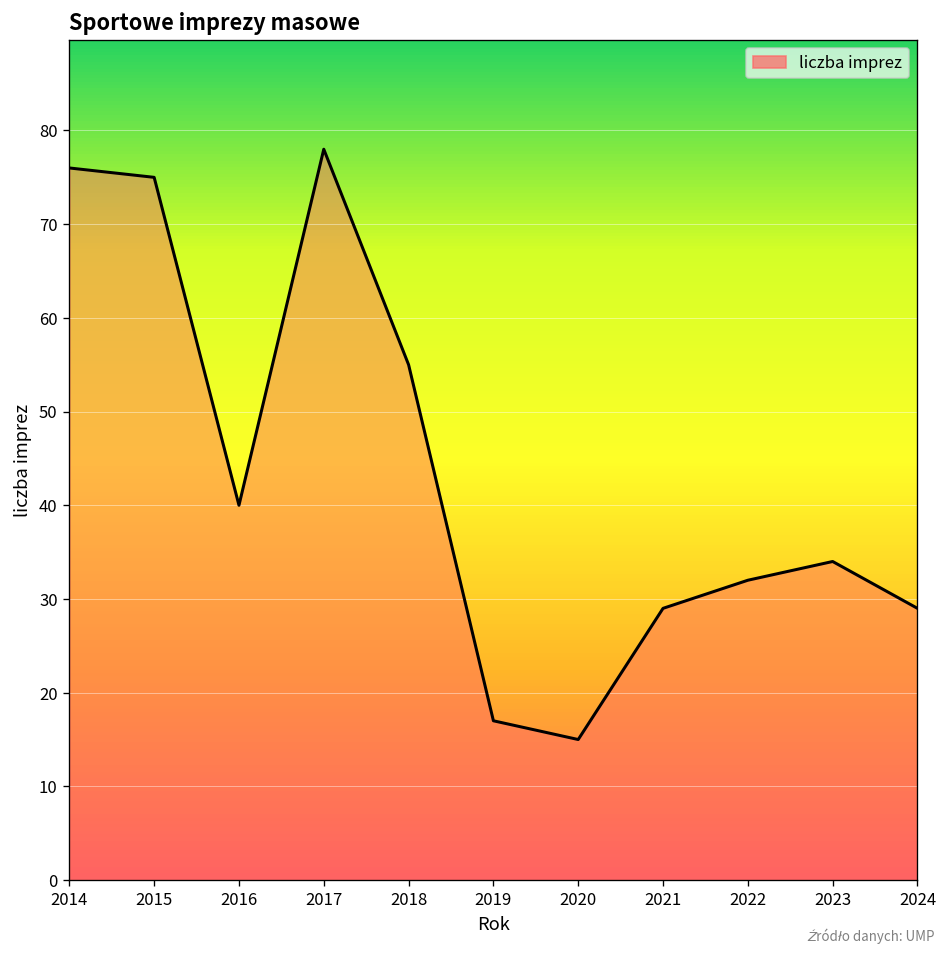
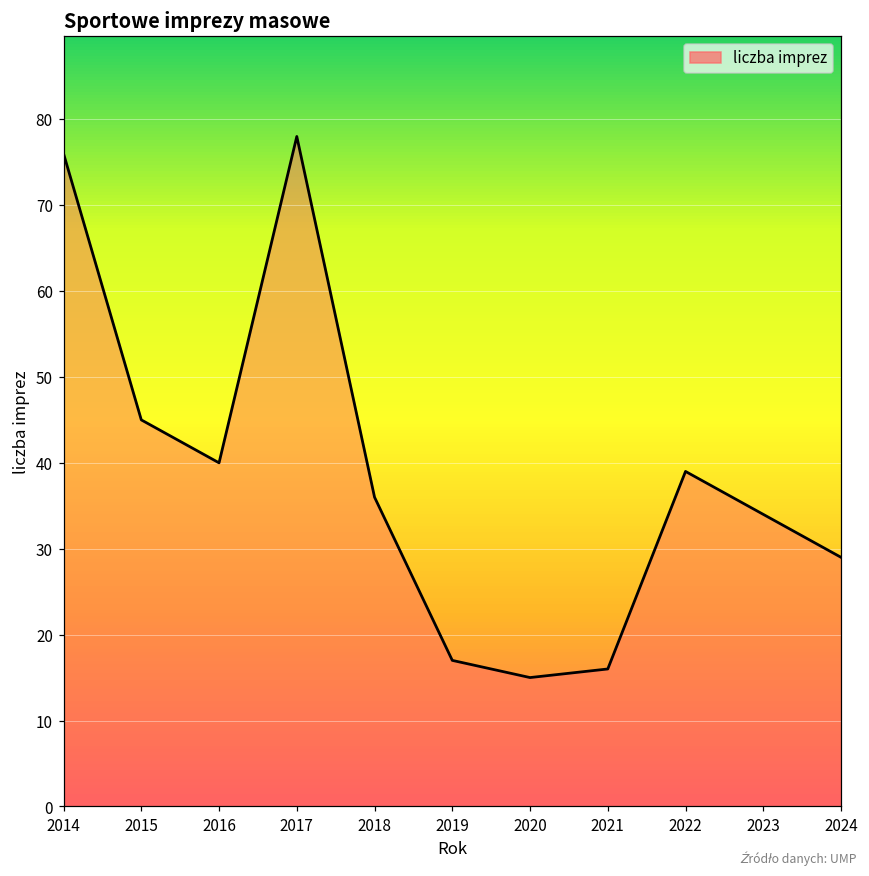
2015: 75 -> 45
2018: 55 -> 36
2021: 29 -> 16
2022: 32 -> 39
